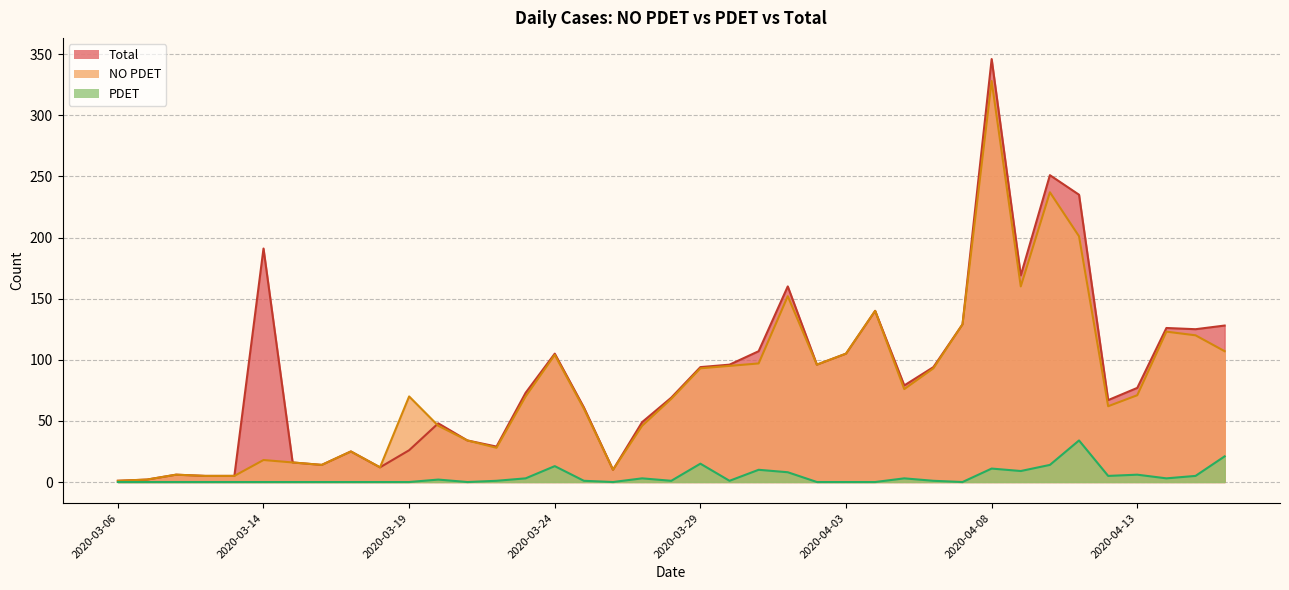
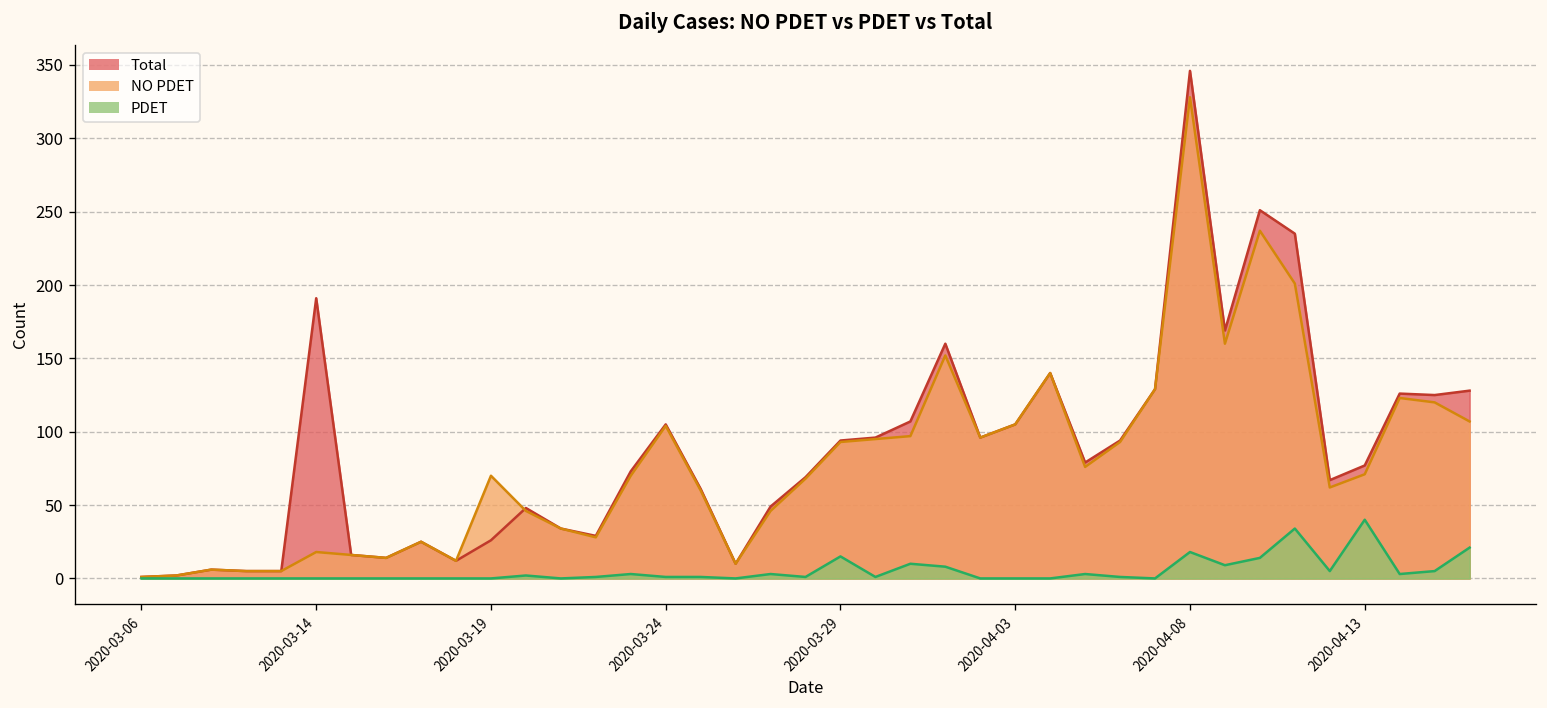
PDET, 2020-03-24: 13 -> 1
PDET, 2020-04-08: 11 -> 18
PDET, 2020-04-13: 6 -> 40
